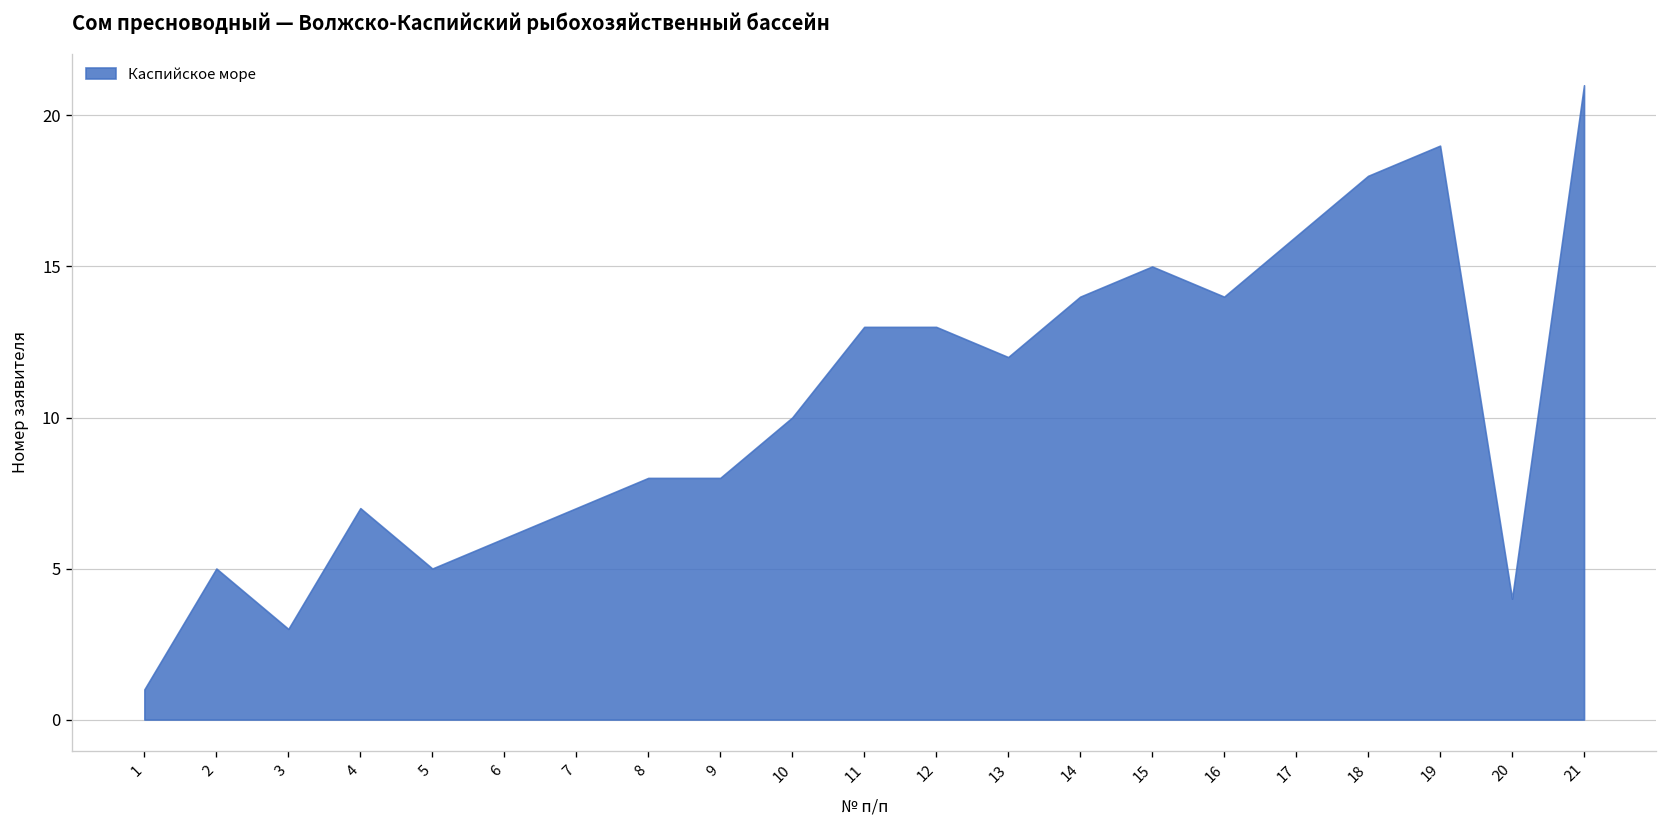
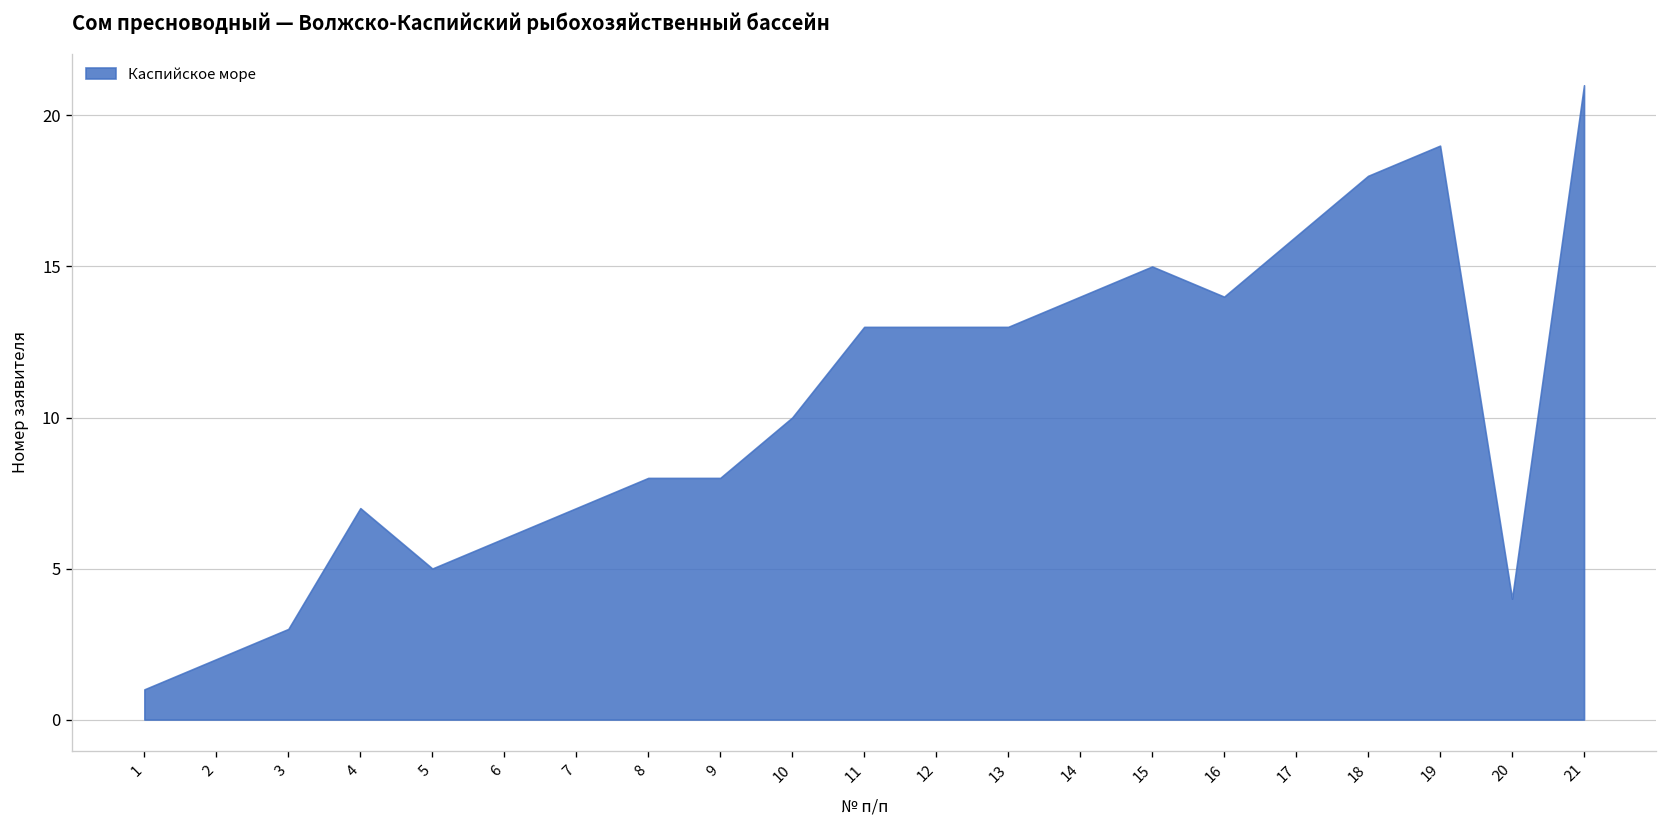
2: 5 -> 2
13: 12 -> 13
